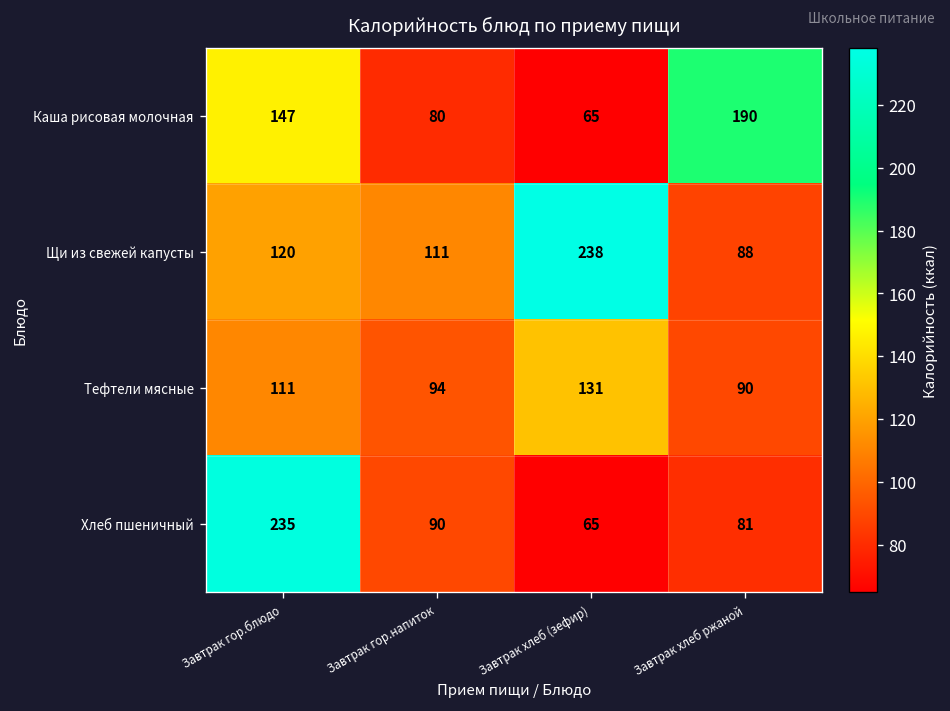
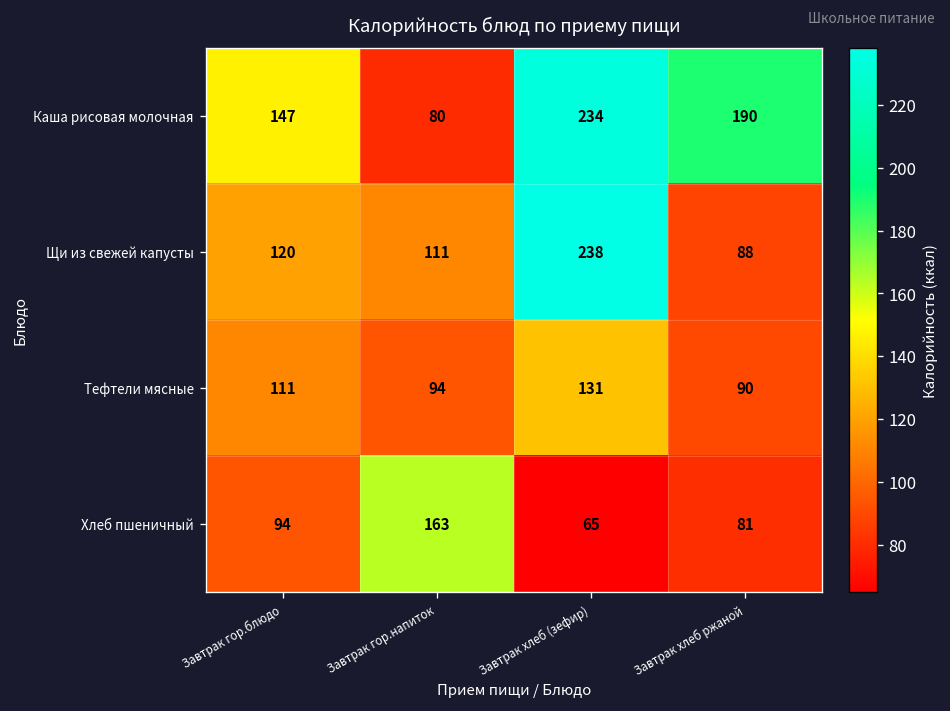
Каша рисовая молочная, Завтрак хлеб (зефир): 65 -> 234
Хлеб пшеничный, Завтрак гор.блюдо: 235 -> 94
Хлеб пшеничный, Завтрак гор.напиток: 90 -> 163
